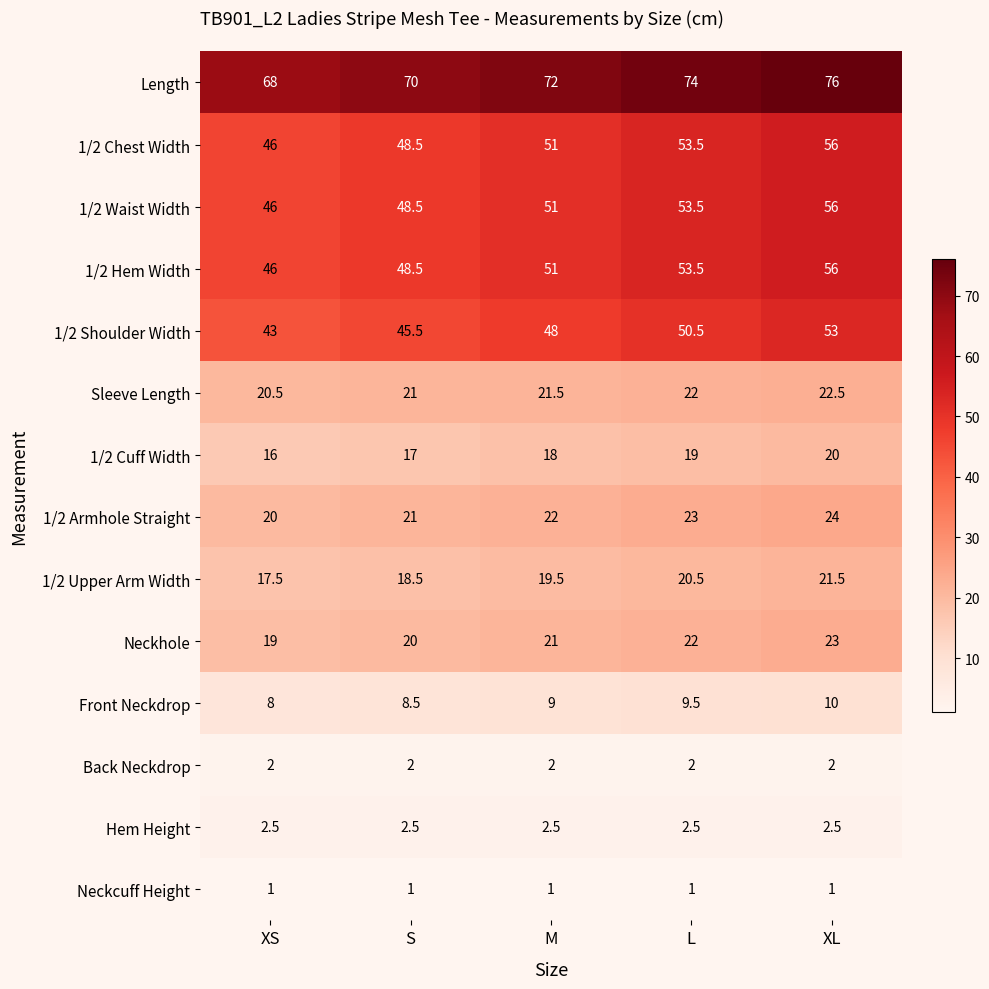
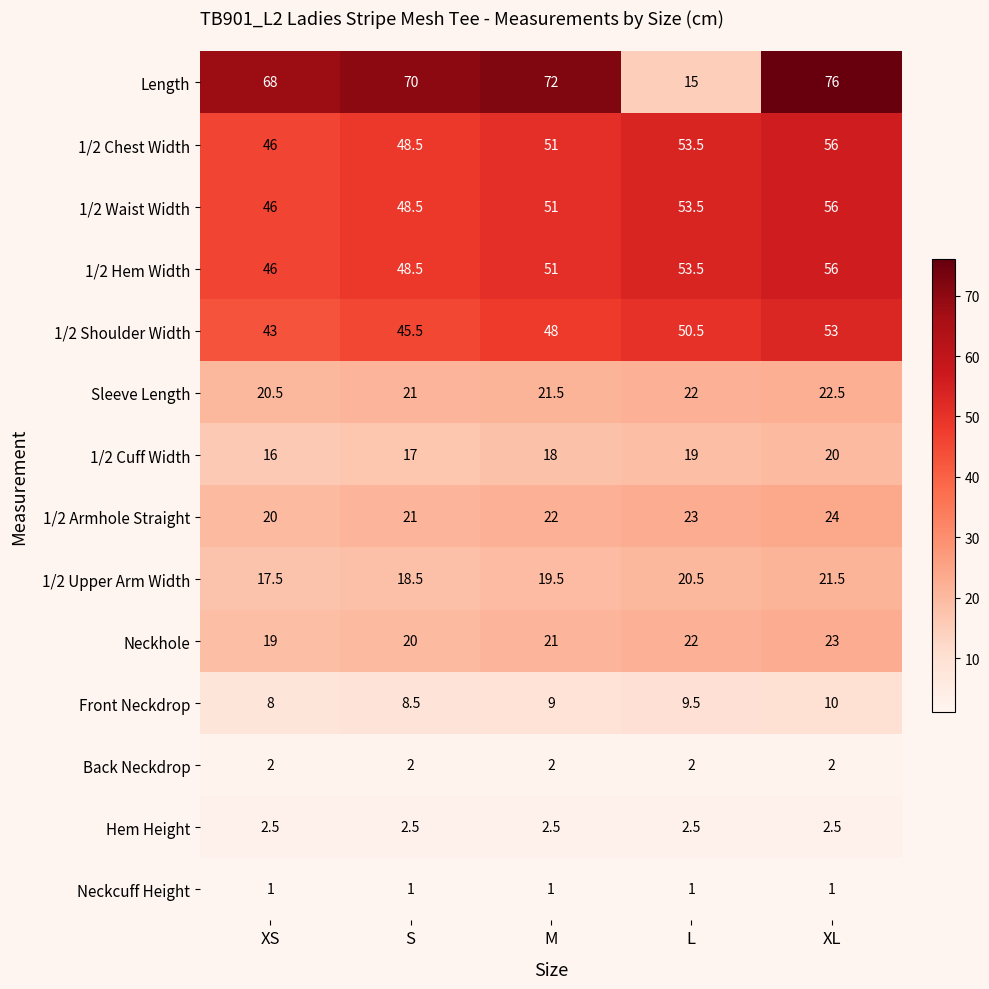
Length, L: 74 -> 15
